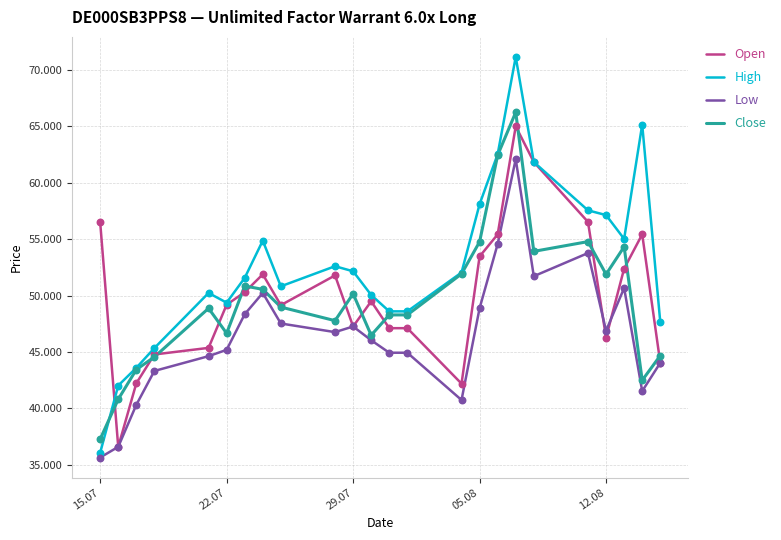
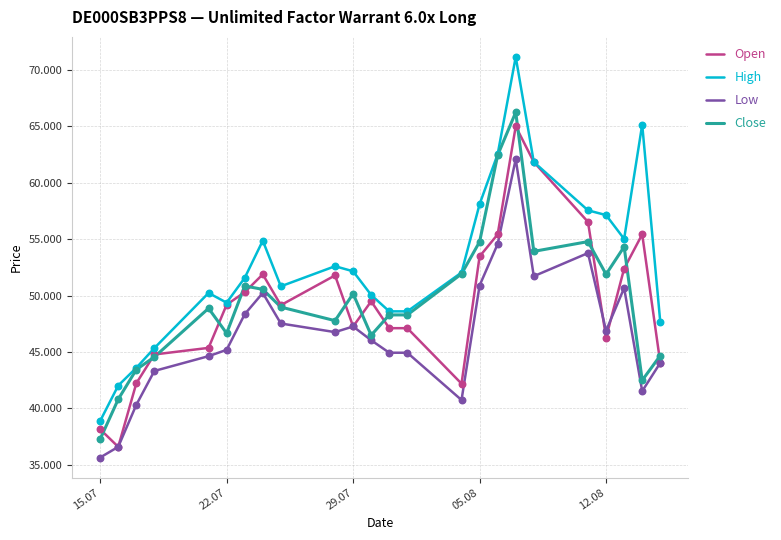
Open, 15.07: 56.5 -> 38.2
High, 15.07: 36.1 -> 38.9
Low, 05.08: 48.9 -> 50.9
